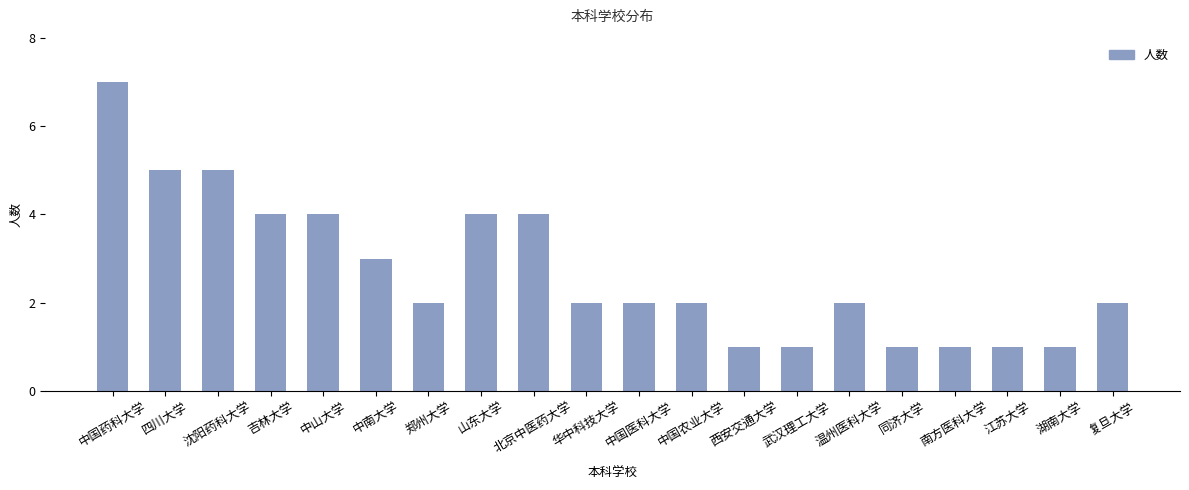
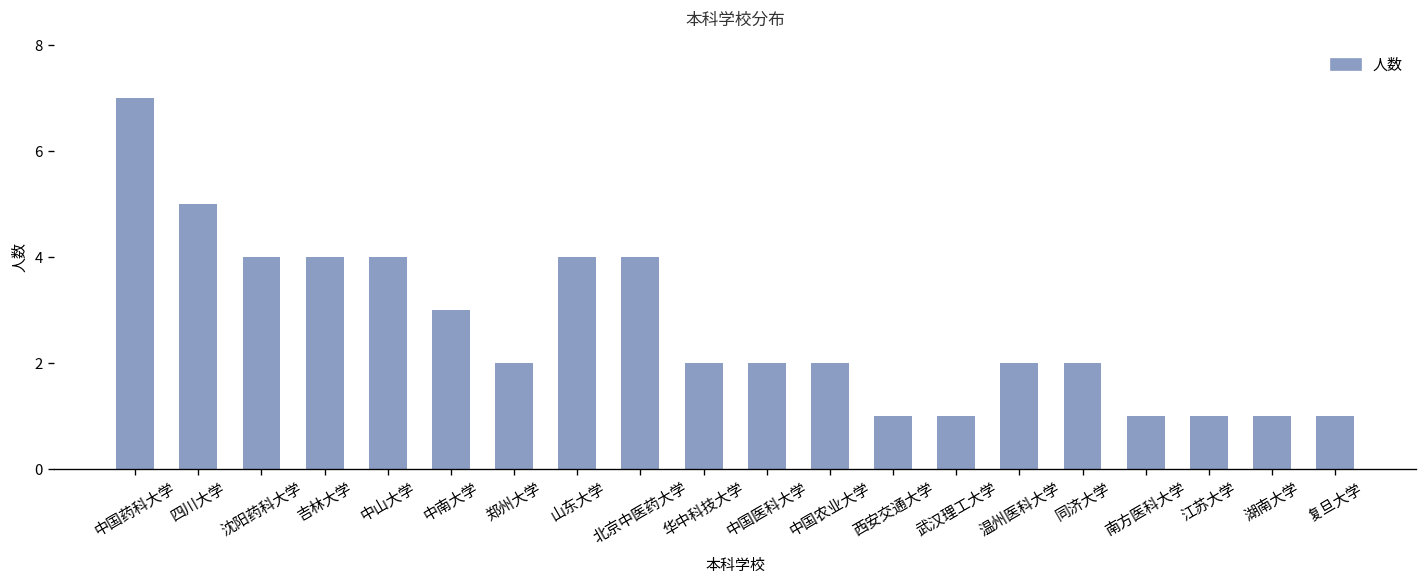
沈阳药科大学: 5 -> 4
同济大学: 1 -> 2
复旦大学: 2 -> 1
